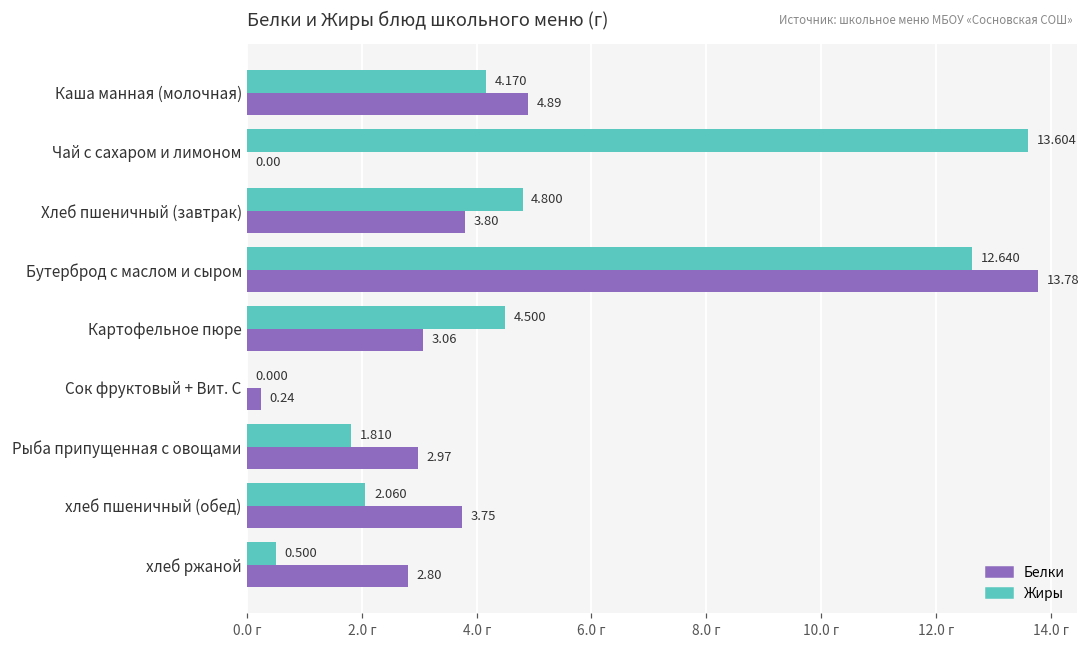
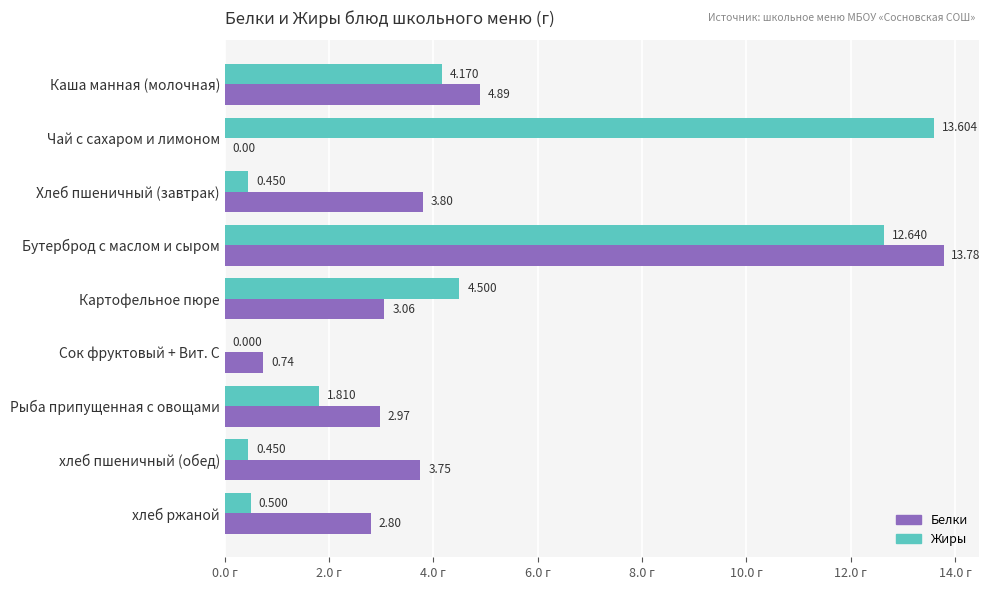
Жиры, Хлеб пшеничный (завтрак): 4.800 -> 0.450
Белки, Сок фруктовый + Вит. С: 0.24 -> 0.74
Жиры, хлеб пшеничный (обед): 2.060 -> 0.450
